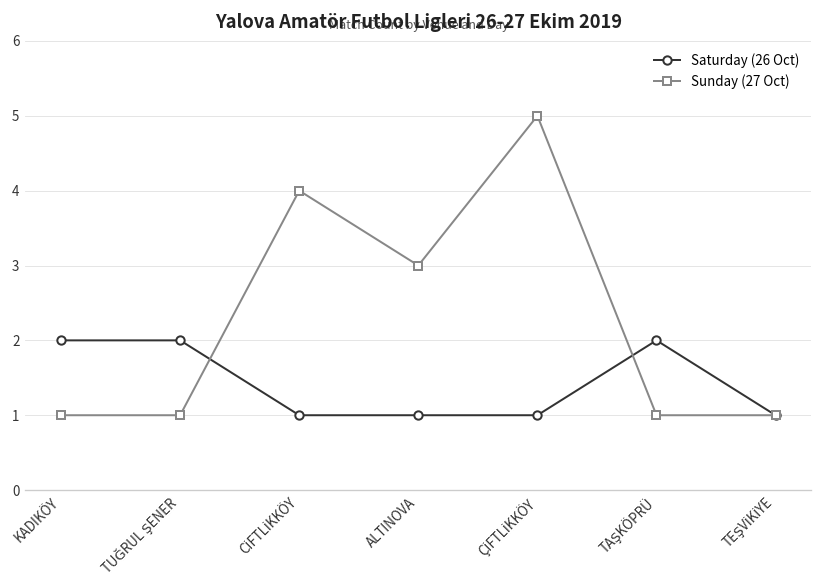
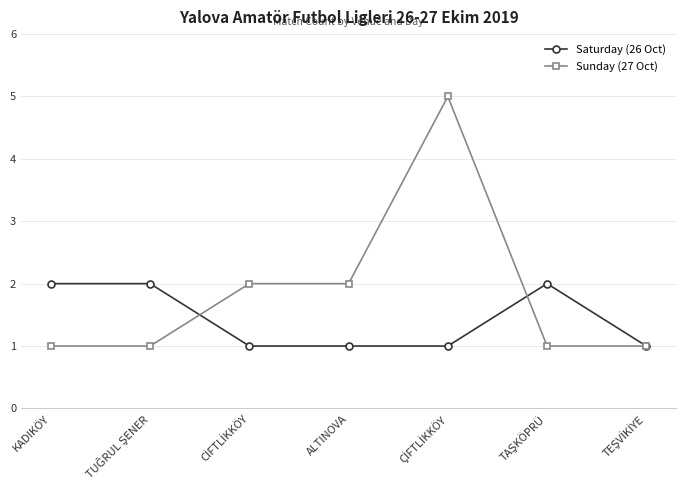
Sunday (27 Oct), CİFTLİKKÖY: 4 -> 2
Sunday (27 Oct), ALTINOVA: 3 -> 2
